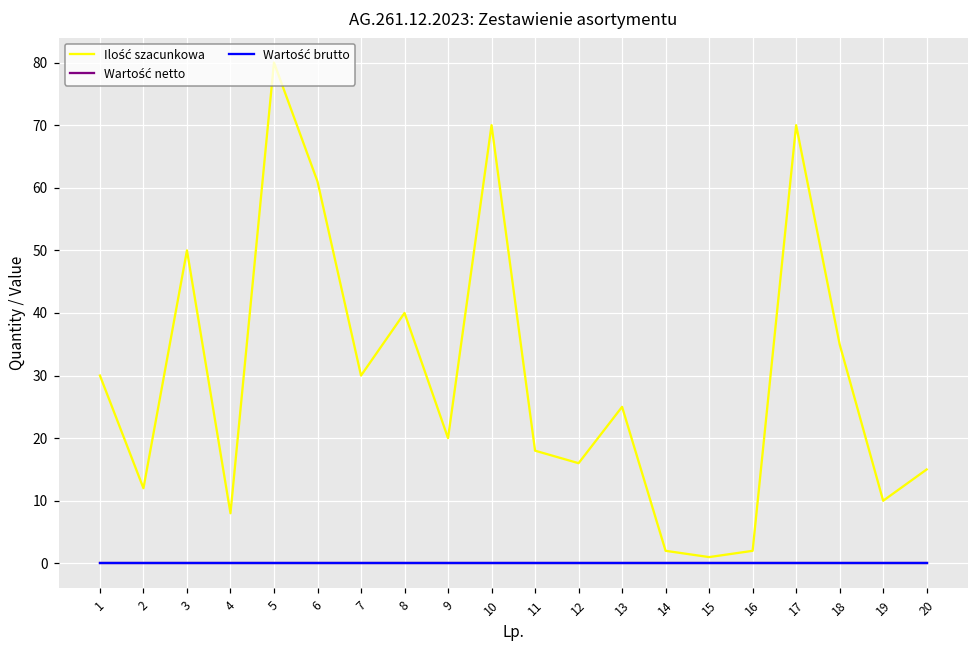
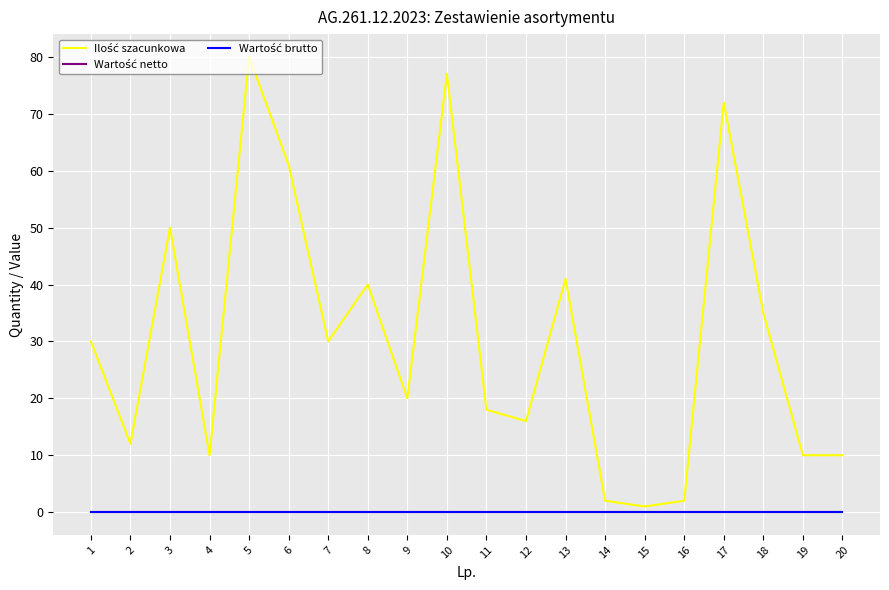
Ilość szacunkowa, 4: 8 -> 10
Ilość szacunkowa, 10: 70 -> 77
Ilość szacunkowa, 13: 25 -> 41
Ilość szacunkowa, 17: 70 -> 72
Ilość szacunkowa, 20: 15 -> 10
